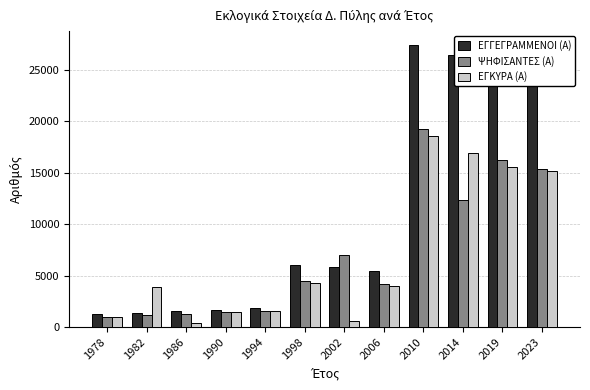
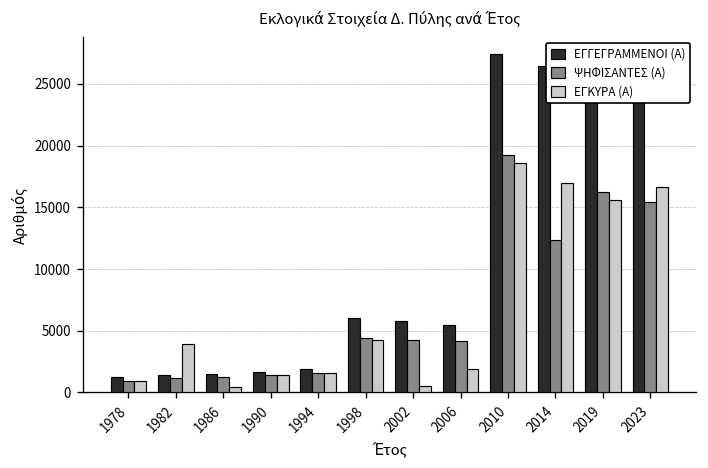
ΨΗΦΙΣΑΝΤΕΣ (Α), 2002: 7000 -> 4300
ΕΓΚΥΡΑ (Α), 2006: 4000 -> 1900
ΕΓΚΥΡΑ (Α), 2023: 15100 -> 16700
